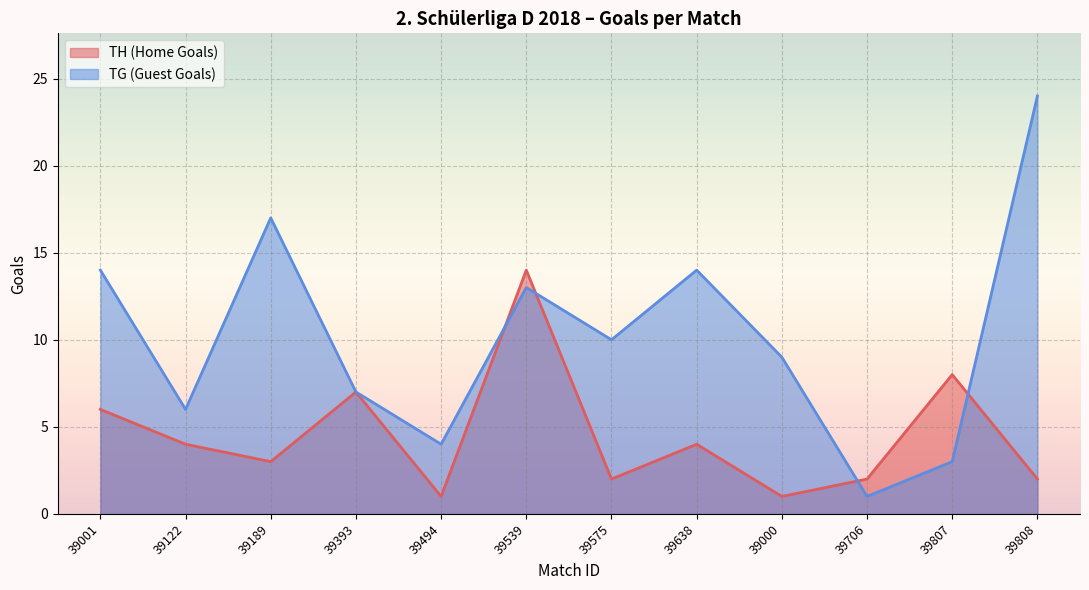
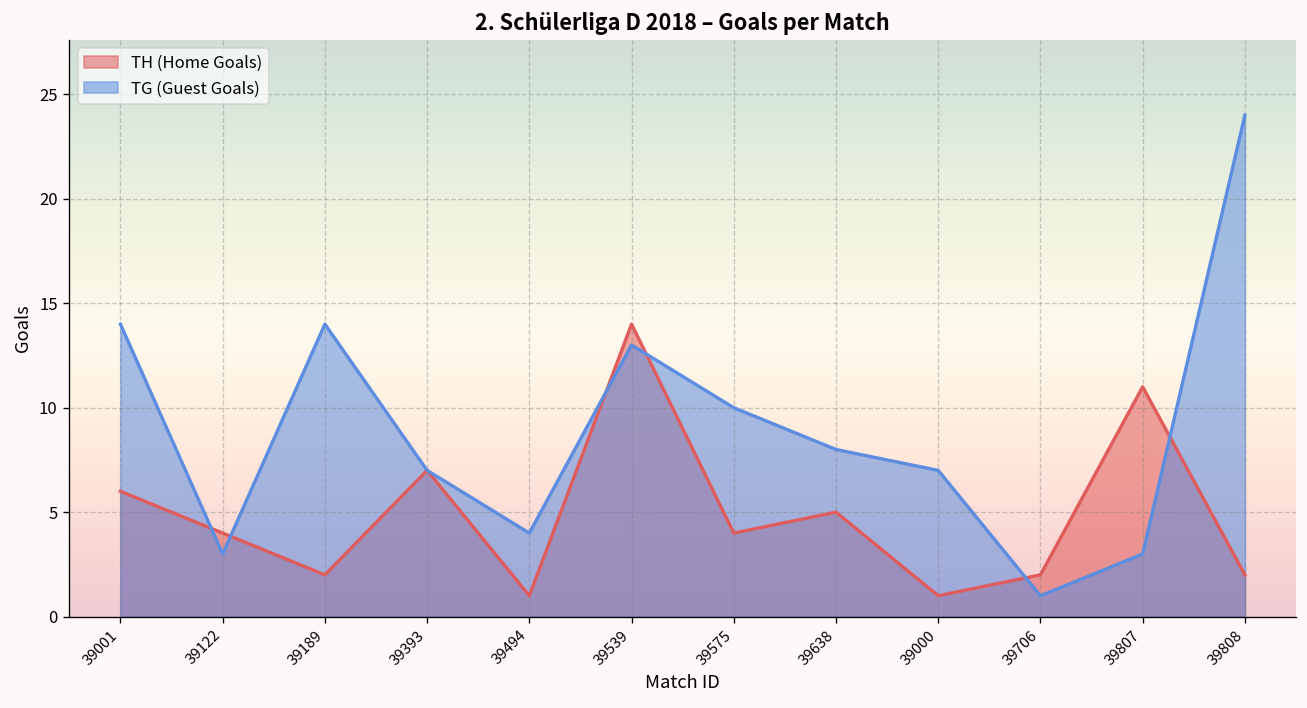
TG (Guest Goals), 39122: 6 -> 3
TH (Home Goals), 39189: 3 -> 2
TG (Guest Goals), 39189: 17 -> 14
TH (Home Goals), 39575: 2 -> 4
TH (Home Goals), 39638: 4 -> 5
TG (Guest Goals), 39638: 14 -> 8
TG (Guest Goals), 39000: 9 -> 7
TH (Home Goals), 39807: 8 -> 11
